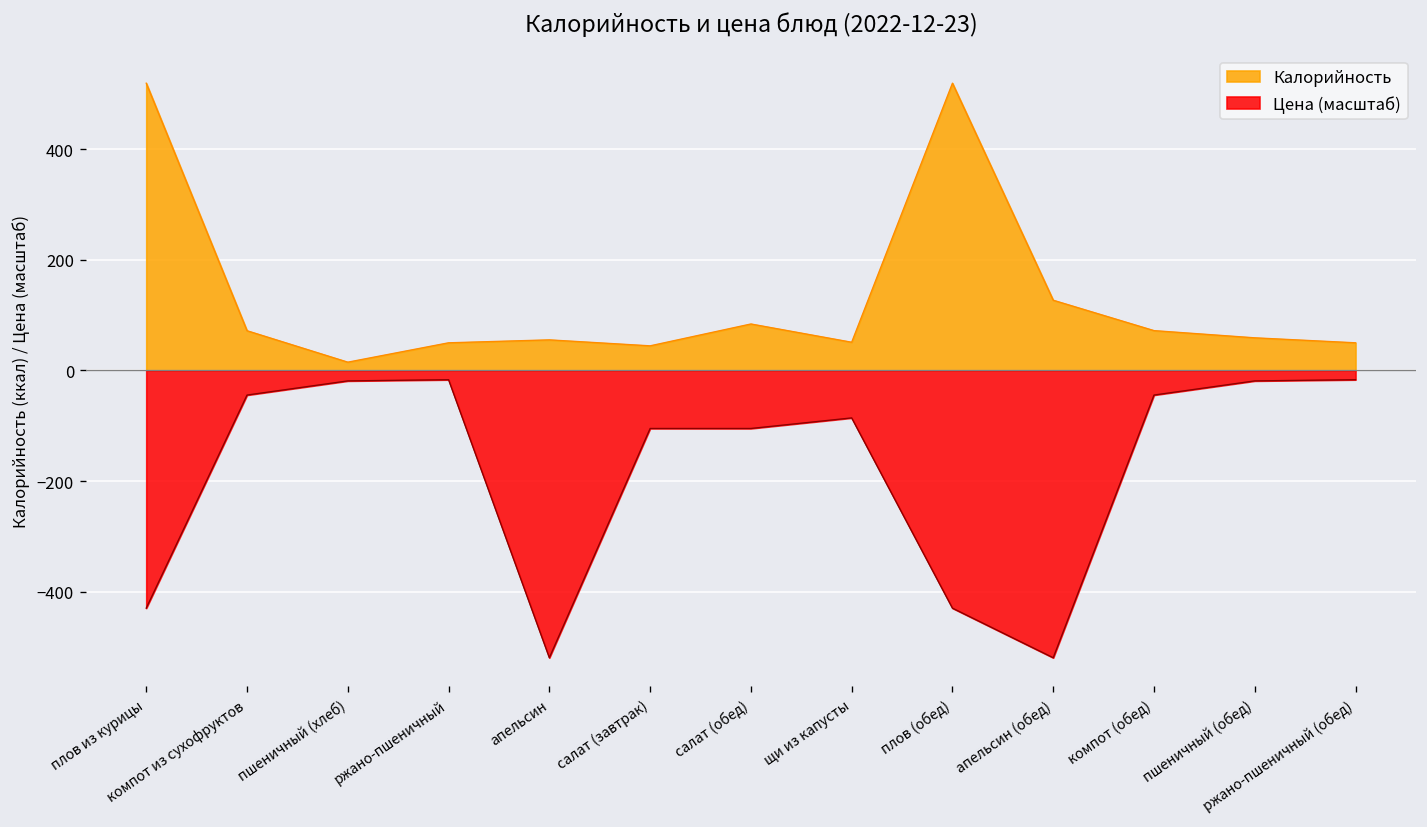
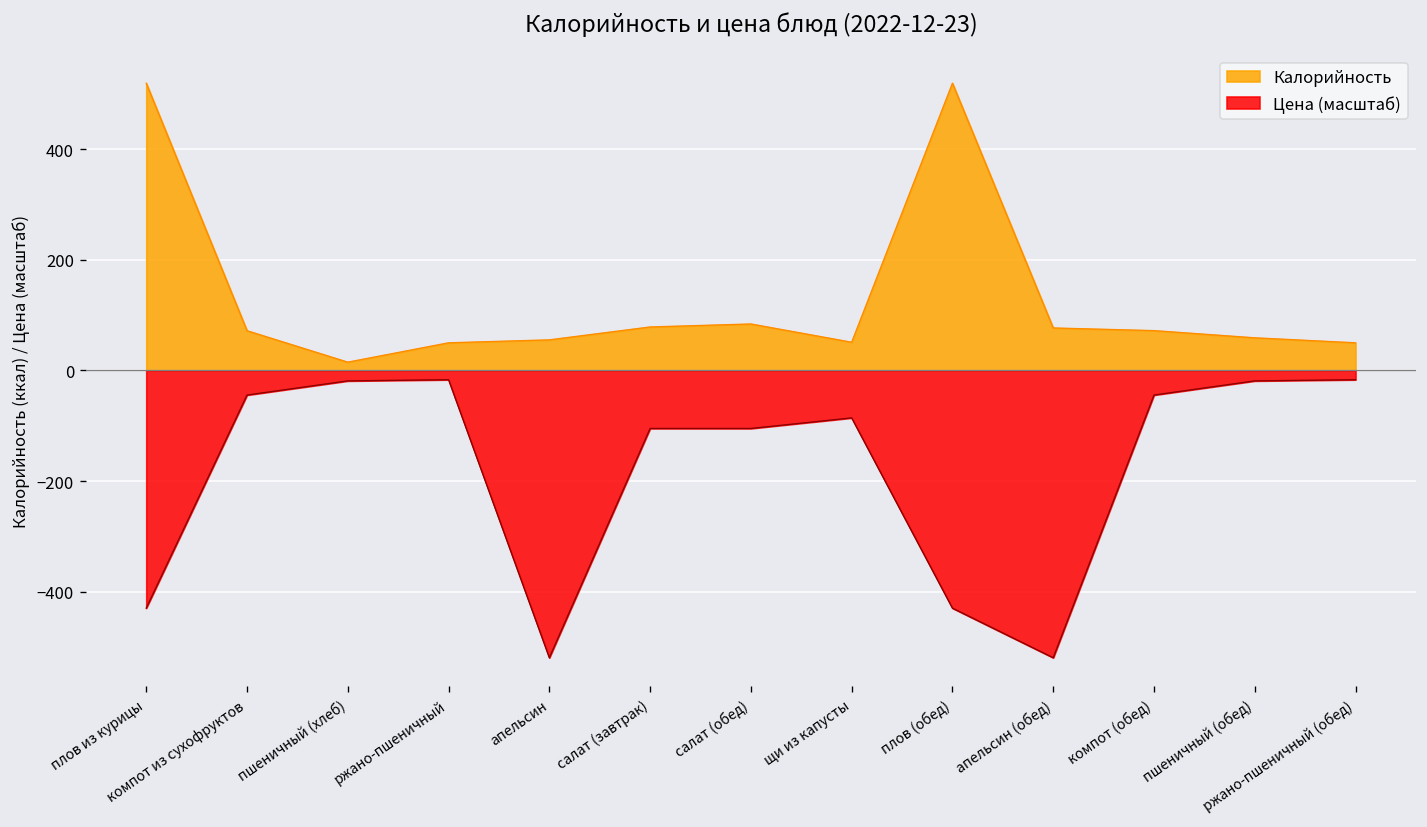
Калорийность, салат (завтрак): 40 -> 80
Калорийность, апельсин (обед): 130 -> 80
